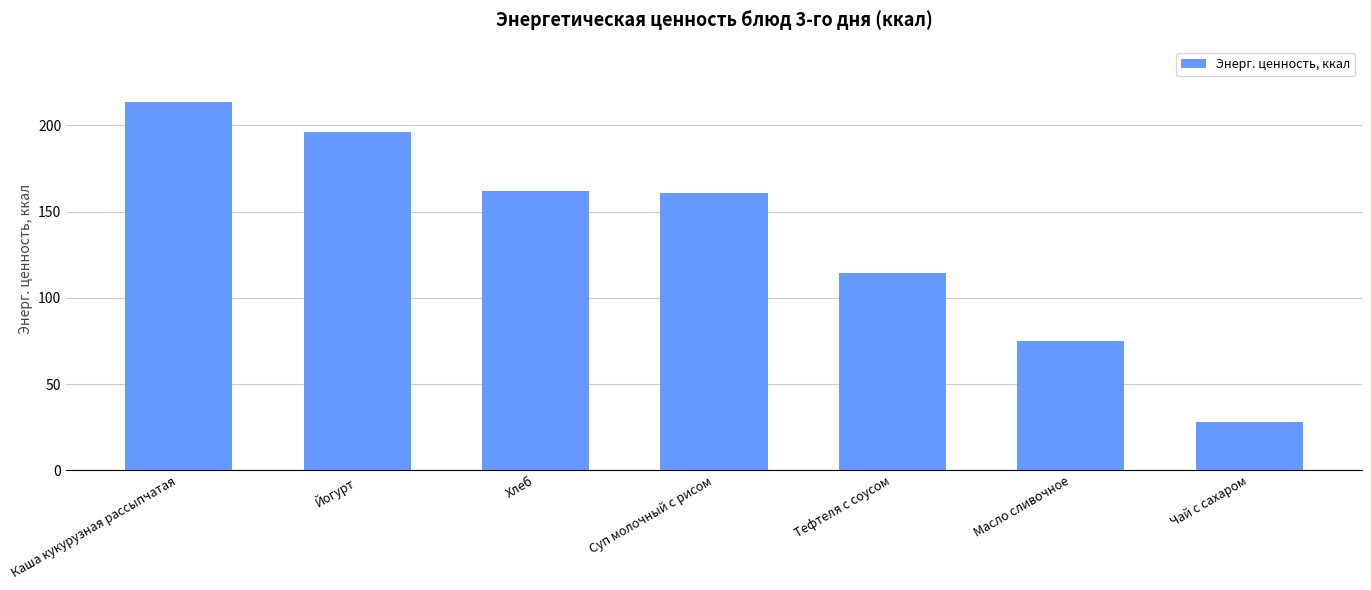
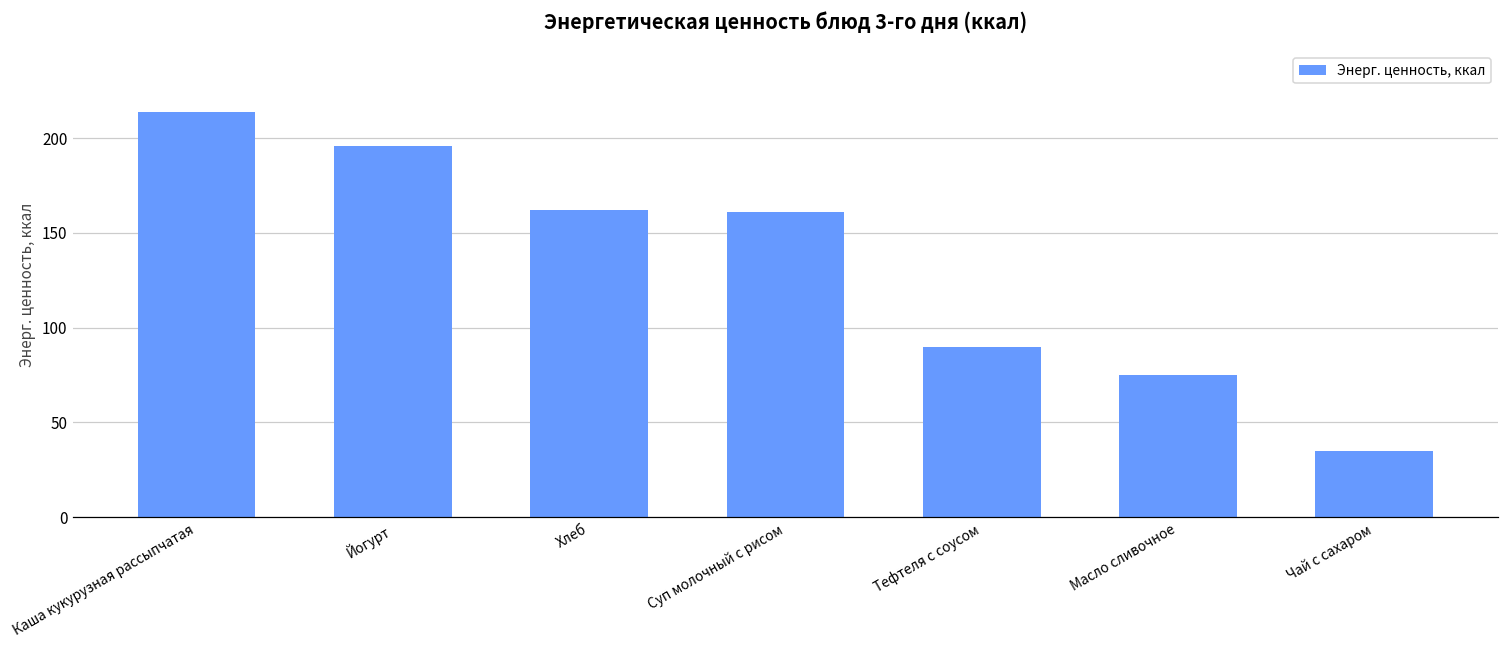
Тефтеля с соусом: 114 -> 90
Чай с сахаром: 28 -> 35
